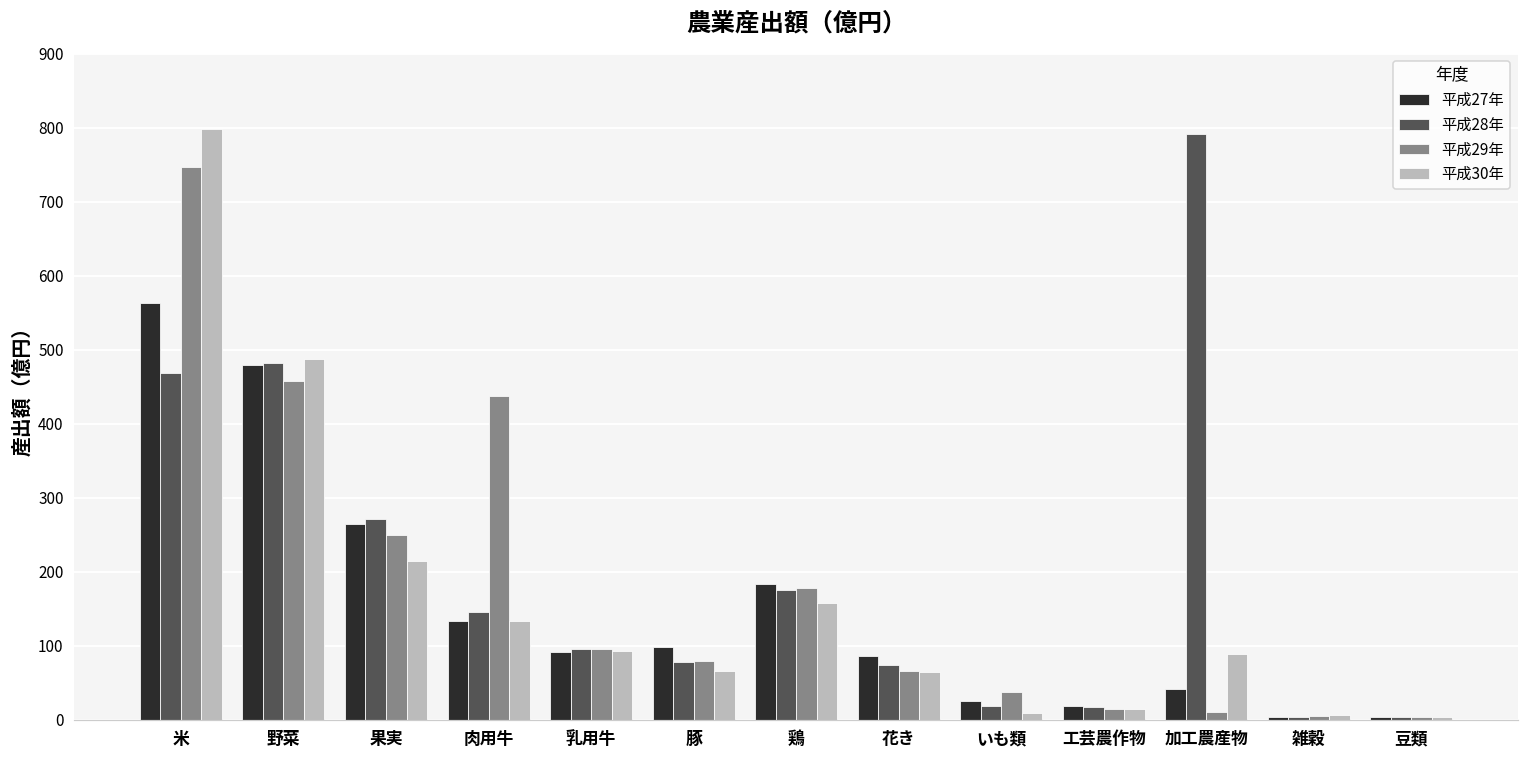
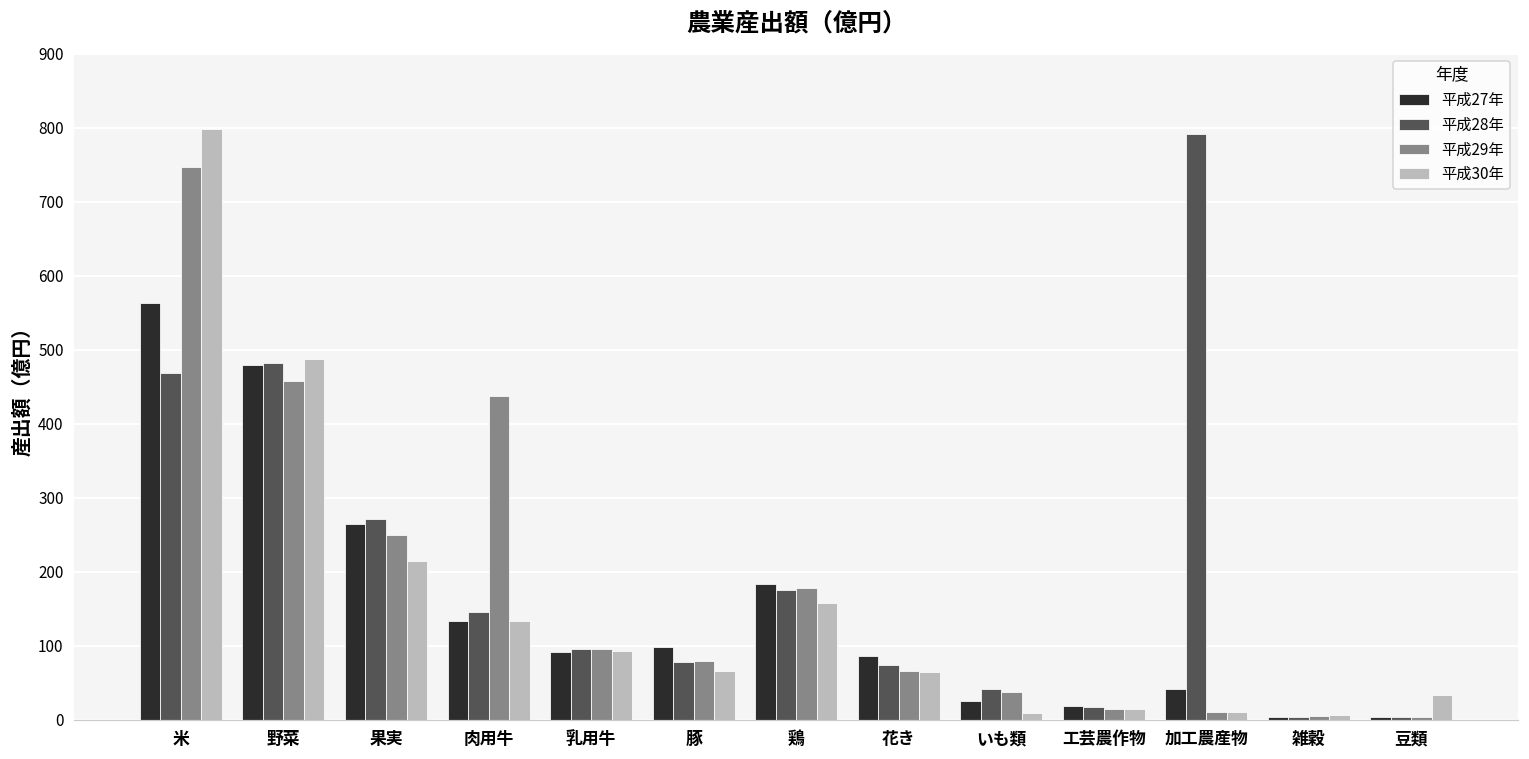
平成28年, いも類: 20 -> 40
平成30年, 加工農産物: 90 -> 10
平成30年, 豆類: 0 -> 30
